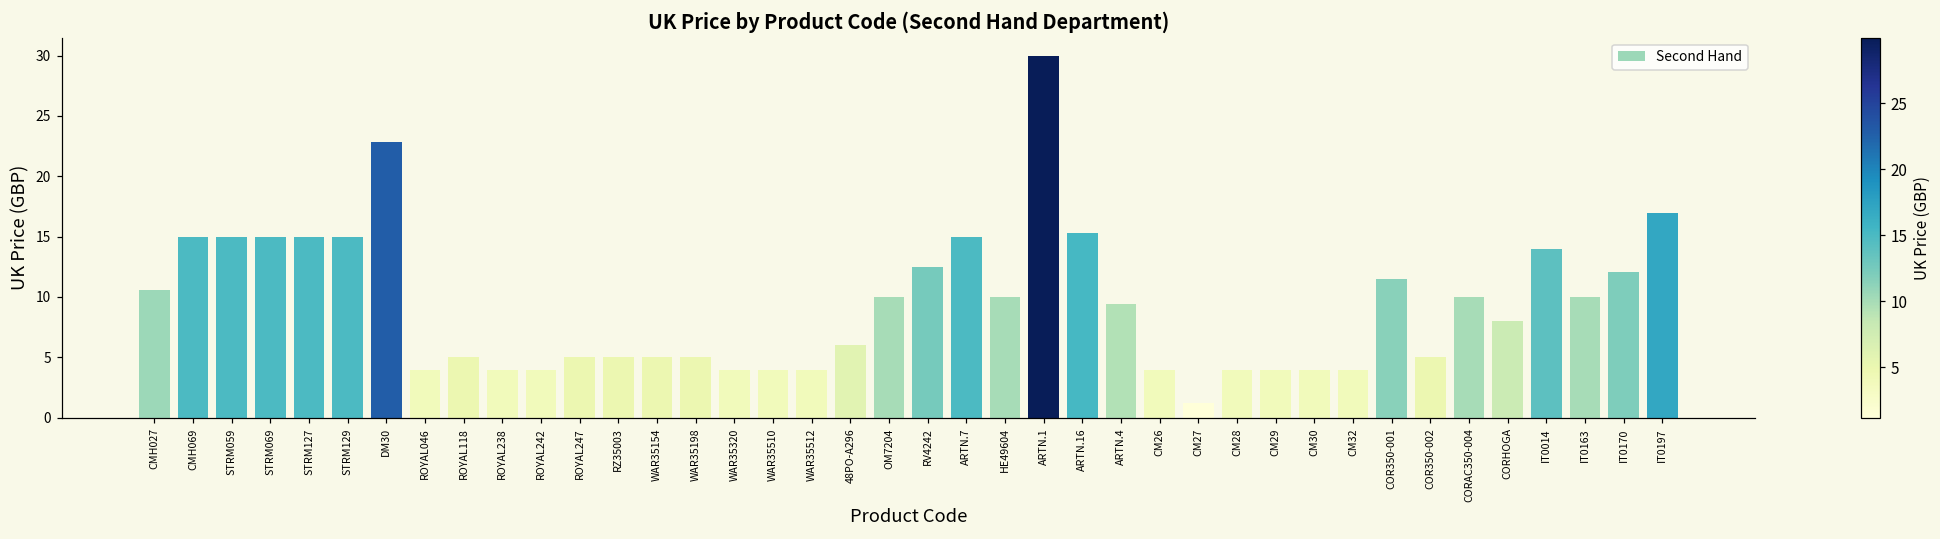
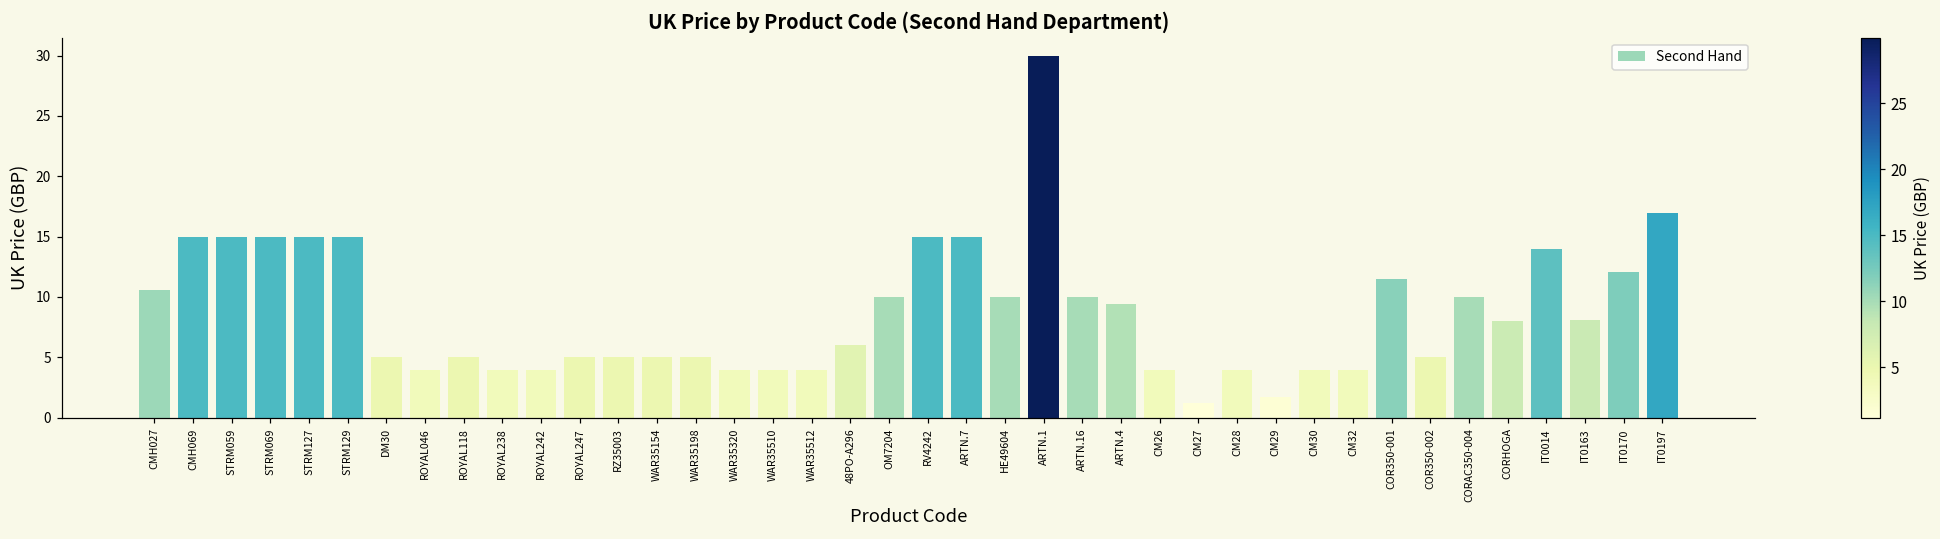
DM30: 22.8 -> 5.0
RV4242: 12.5 -> 15.0
ARTN.16: 15.3 -> 10.0
CM29: 4.0 -> 1.7
IT0163: 10.0 -> 8.1
